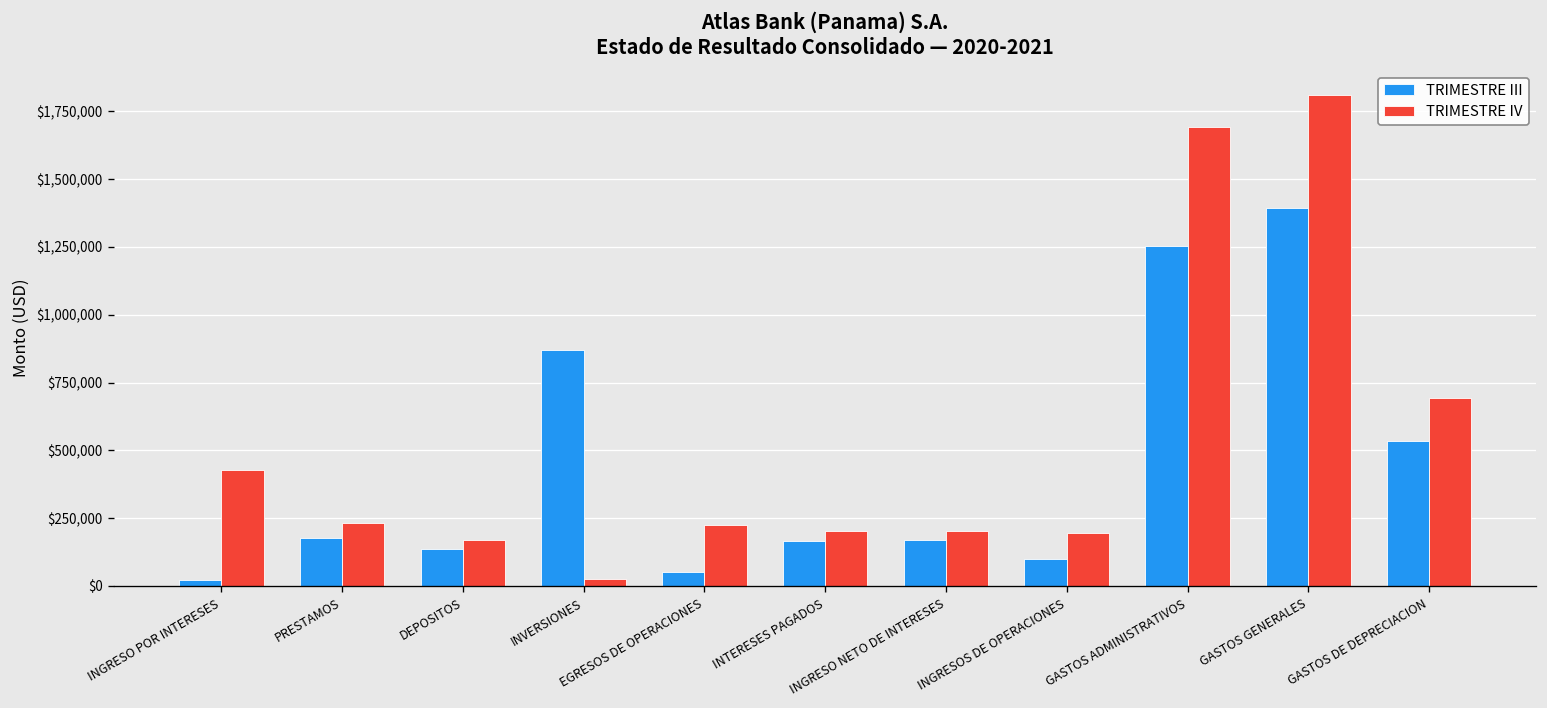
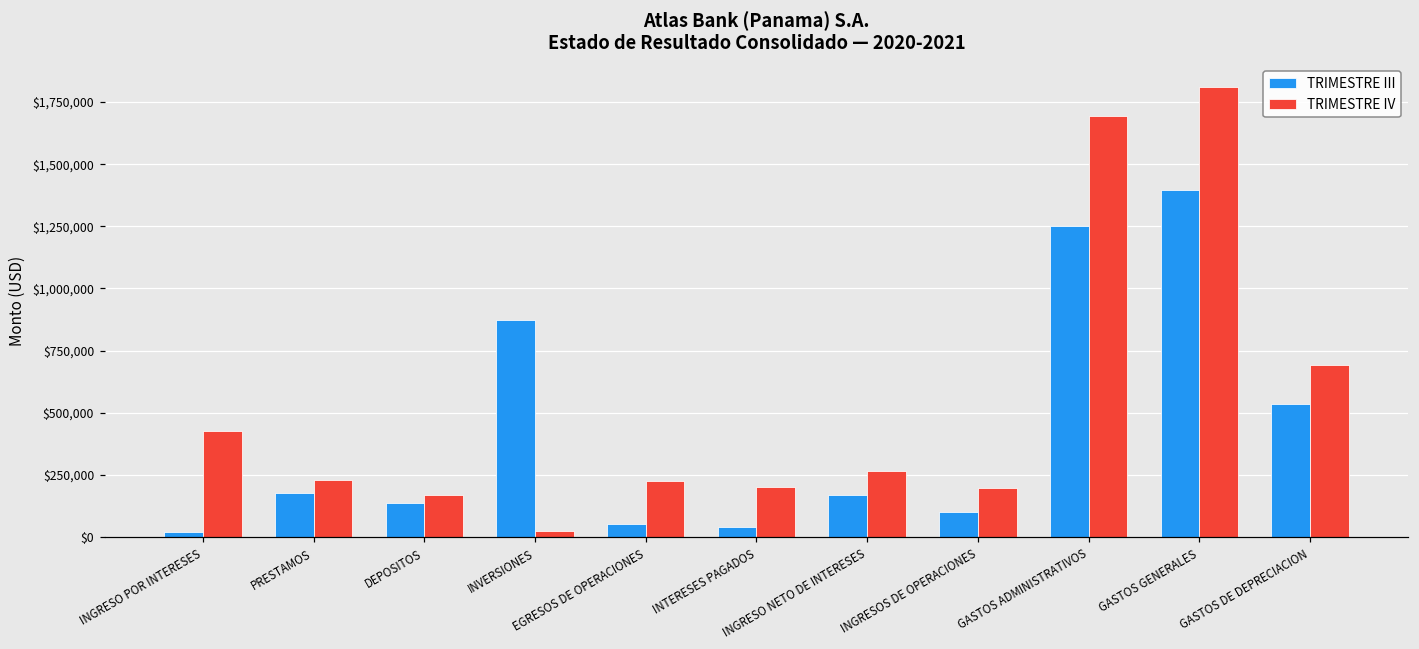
TRIMESTRE III, INTERESES PAGADOS: $160,000 -> $40,000
TRIMESTRE IV, INGRESO NETO DE INTERESES: $200,000 -> $260,000
